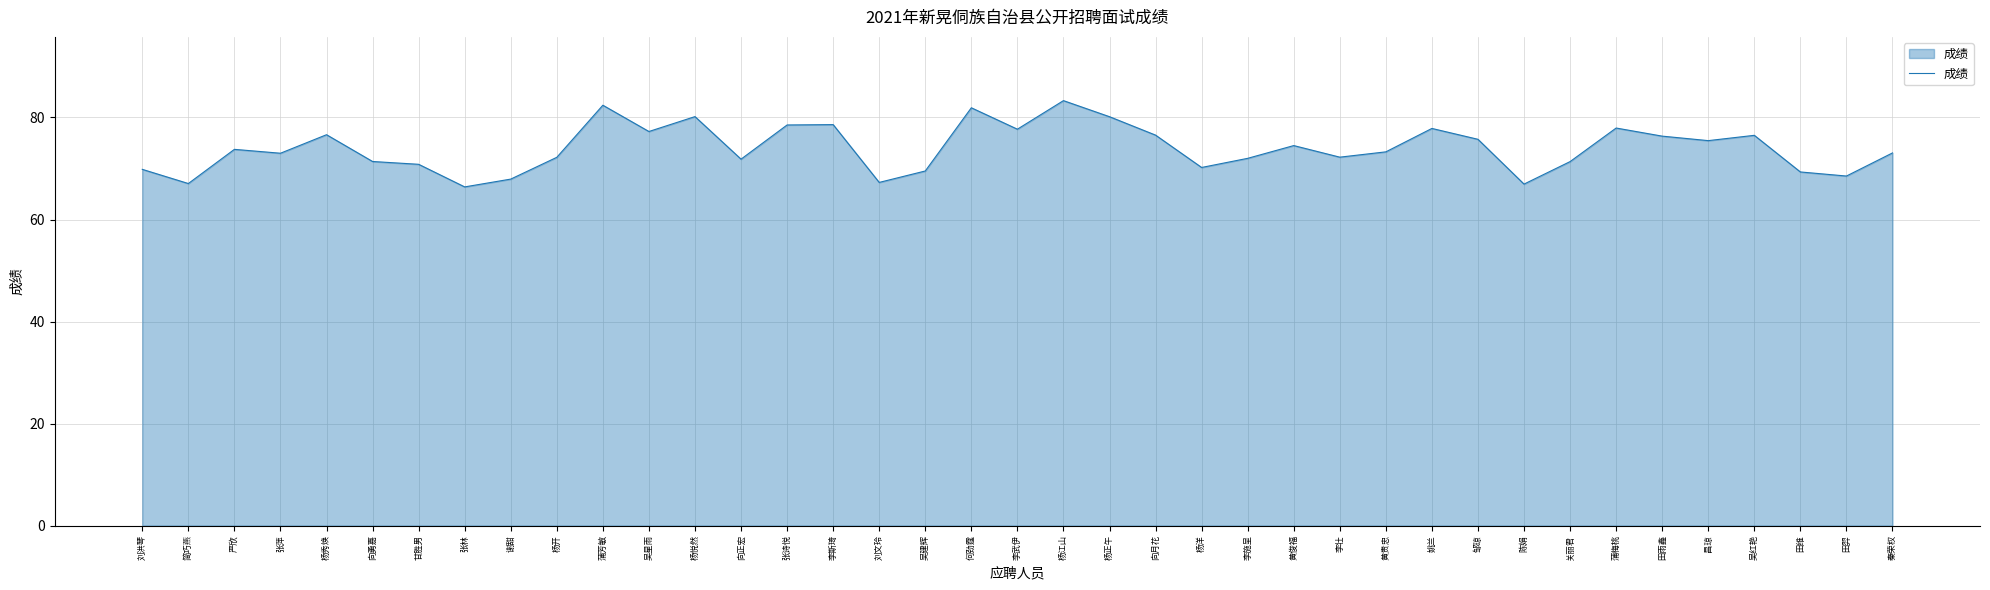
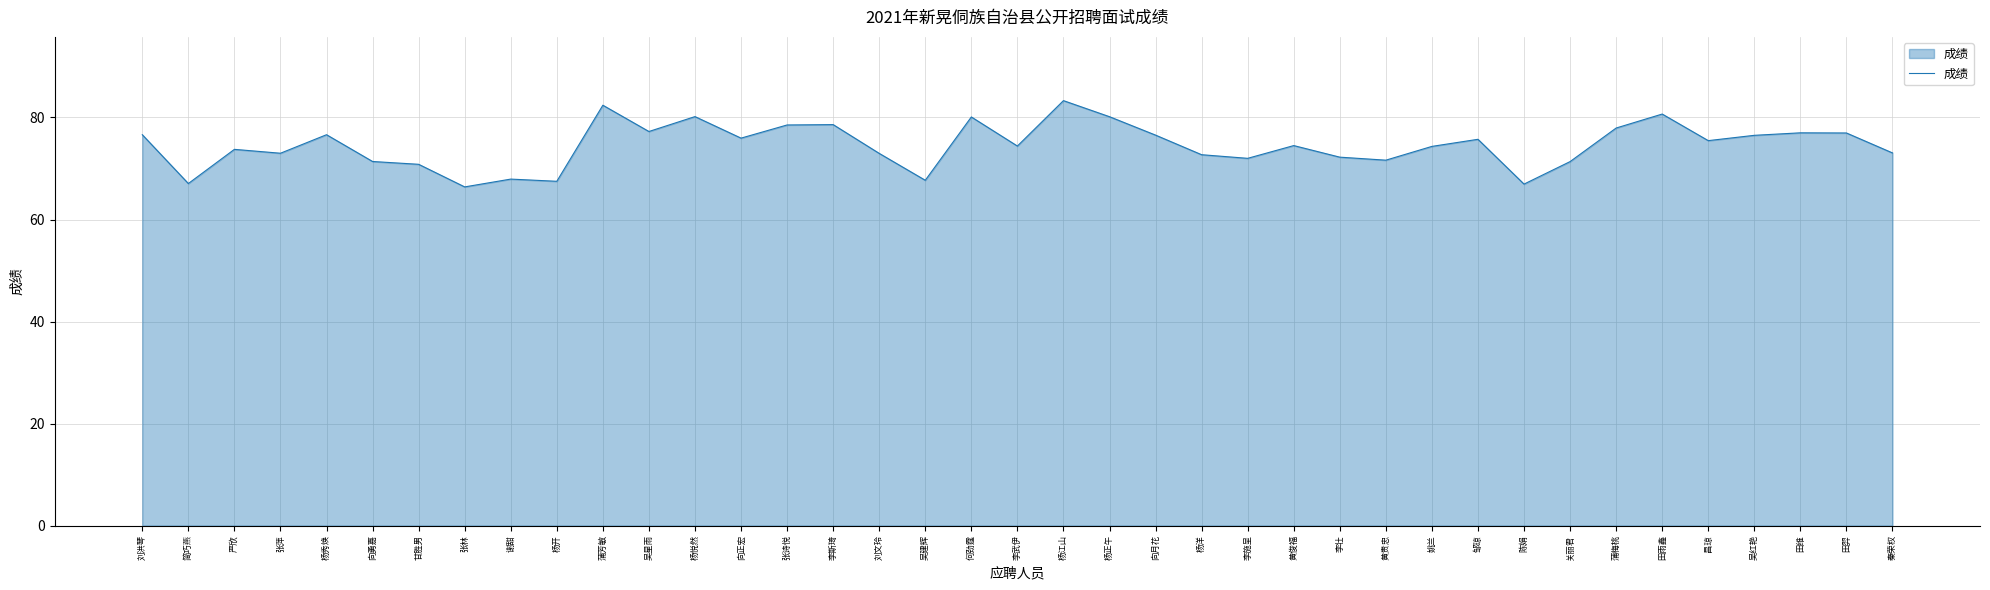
刘洪琴: 70 -> 77
杨开: 72 -> 67
向正宏: 72 -> 76
刘文玲: 67 -> 73
吴建辉: 70 -> 68
何劲霆: 82 -> 80
李武伊: 78 -> 74
杨洋: 70 -> 73
黄贵忠: 73 -> 72
姚兰: 78 -> 74
田雨鑫: 76 -> 81
田维: 69 -> 77
田羿: 69 -> 77
